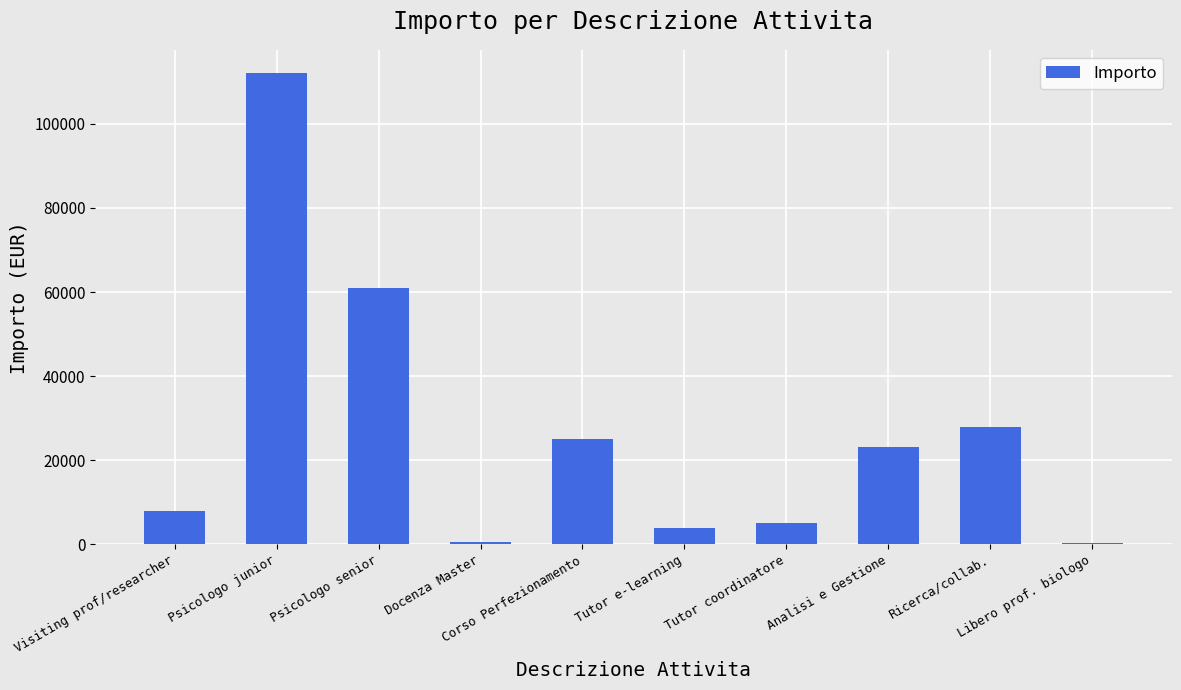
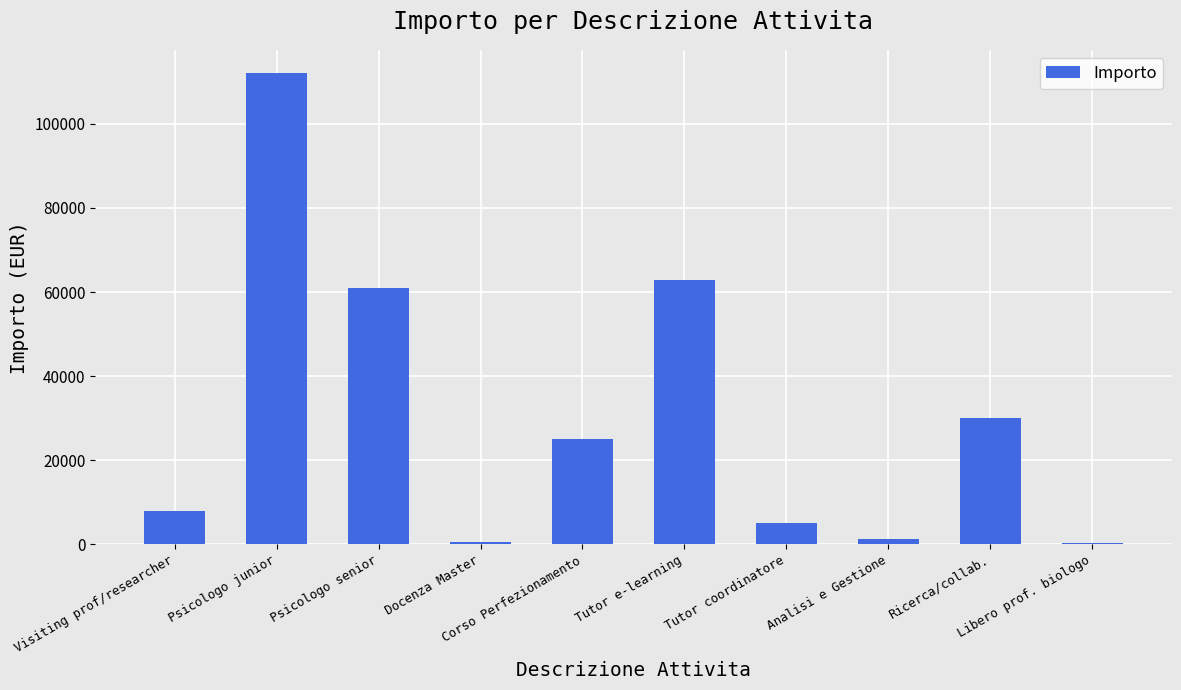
Tutor e-learning: 4000 -> 63000
Analisi e Gestione: 23000 -> 1000
Ricerca/collab.: 28000 -> 30000
